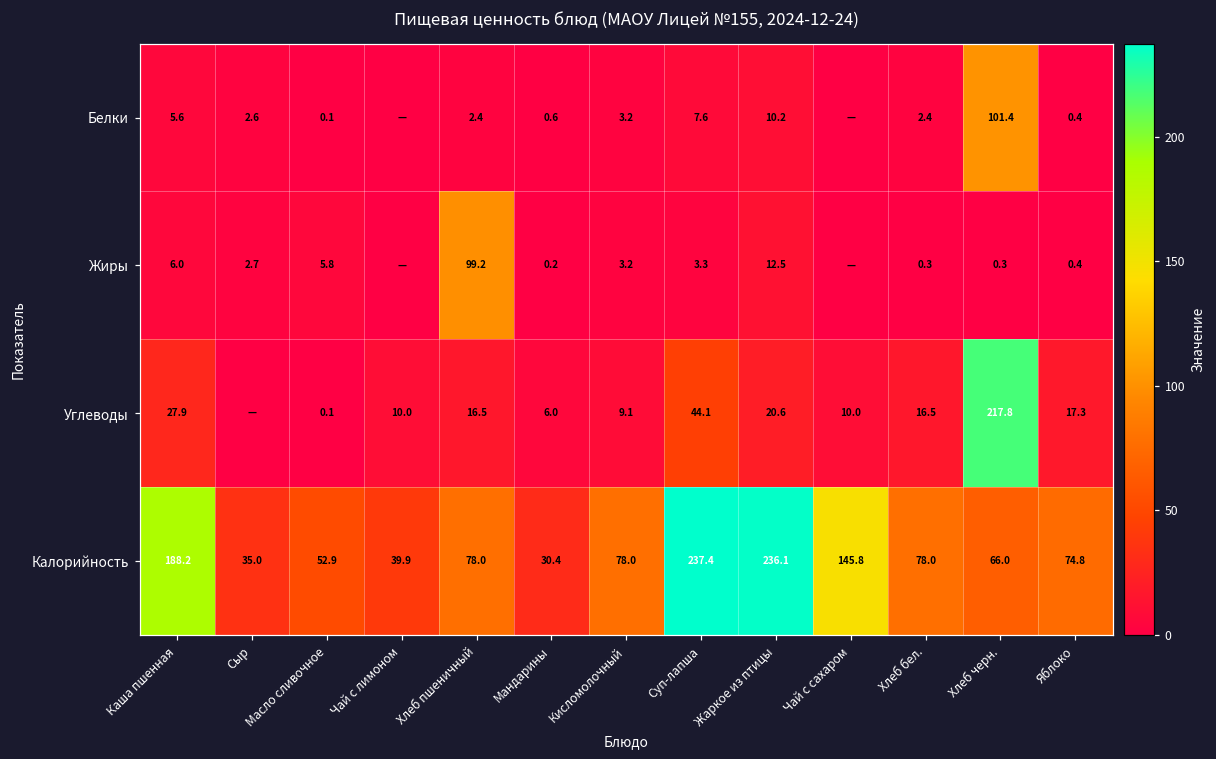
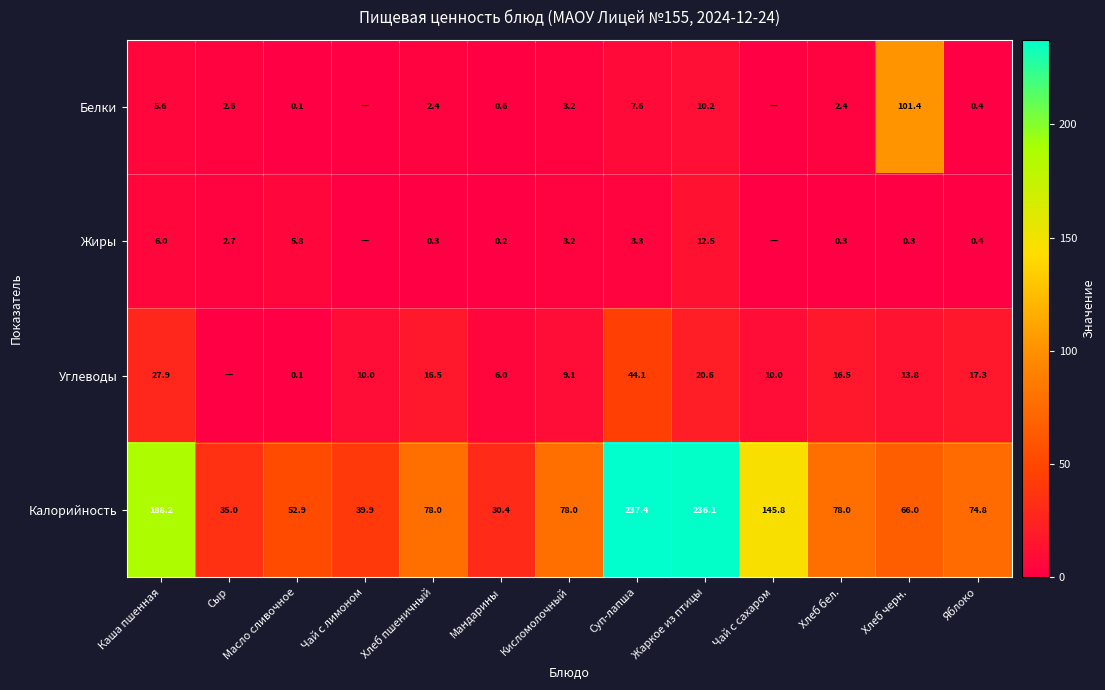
Жиры, Хлеб пшеничный: 99.2 -> 0.3
Углеводы, Хлеб черн.: 217.8 -> 13.8
